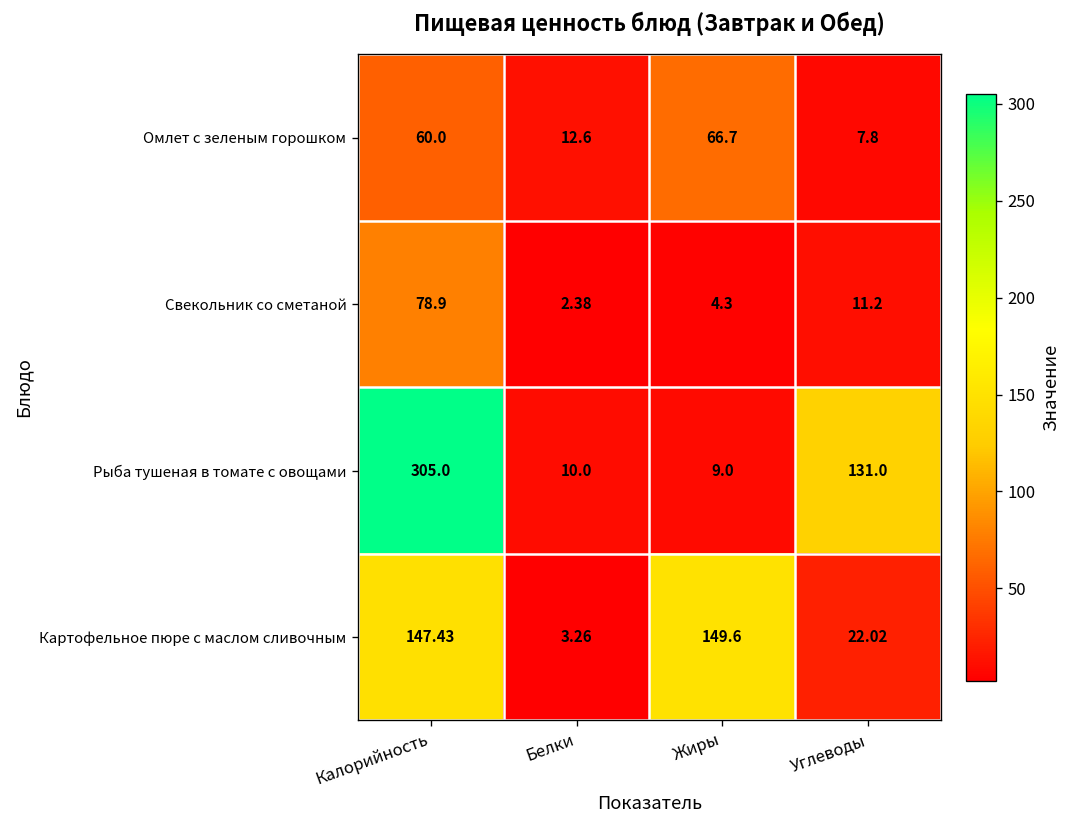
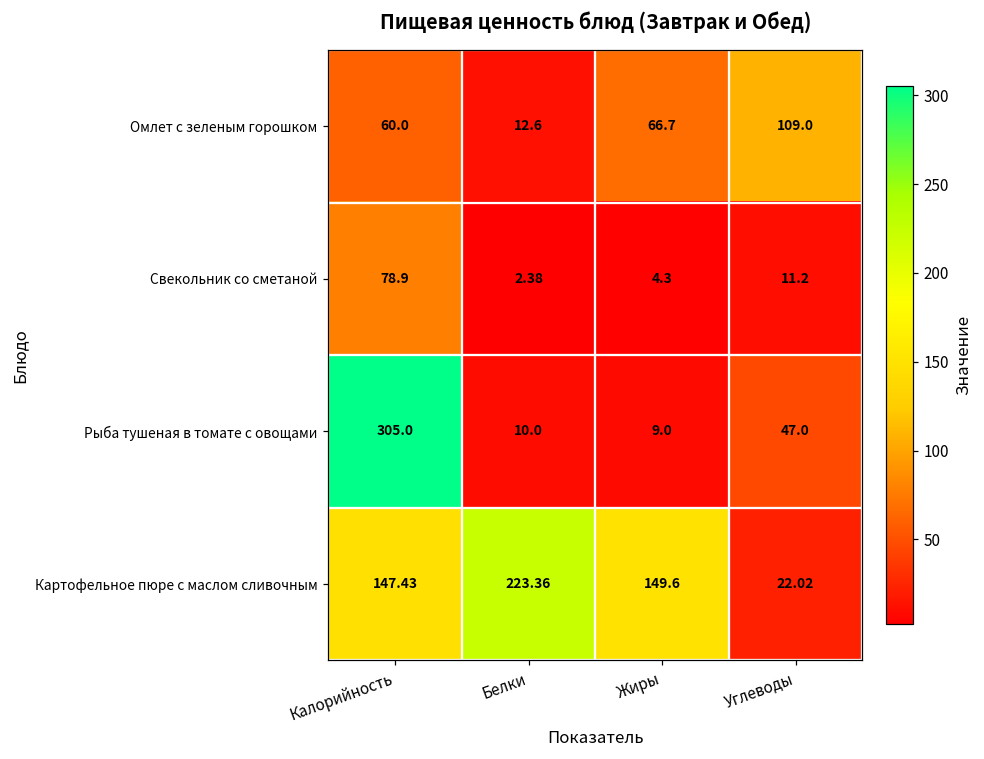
Омлет с зеленым горошком, Углеводы: 7.8 -> 109.0
Рыба тушеная в томате с овощами, Углеводы: 131.0 -> 47.0
Картофельное пюре с маслом сливочным, Белки: 3.26 -> 223.36
